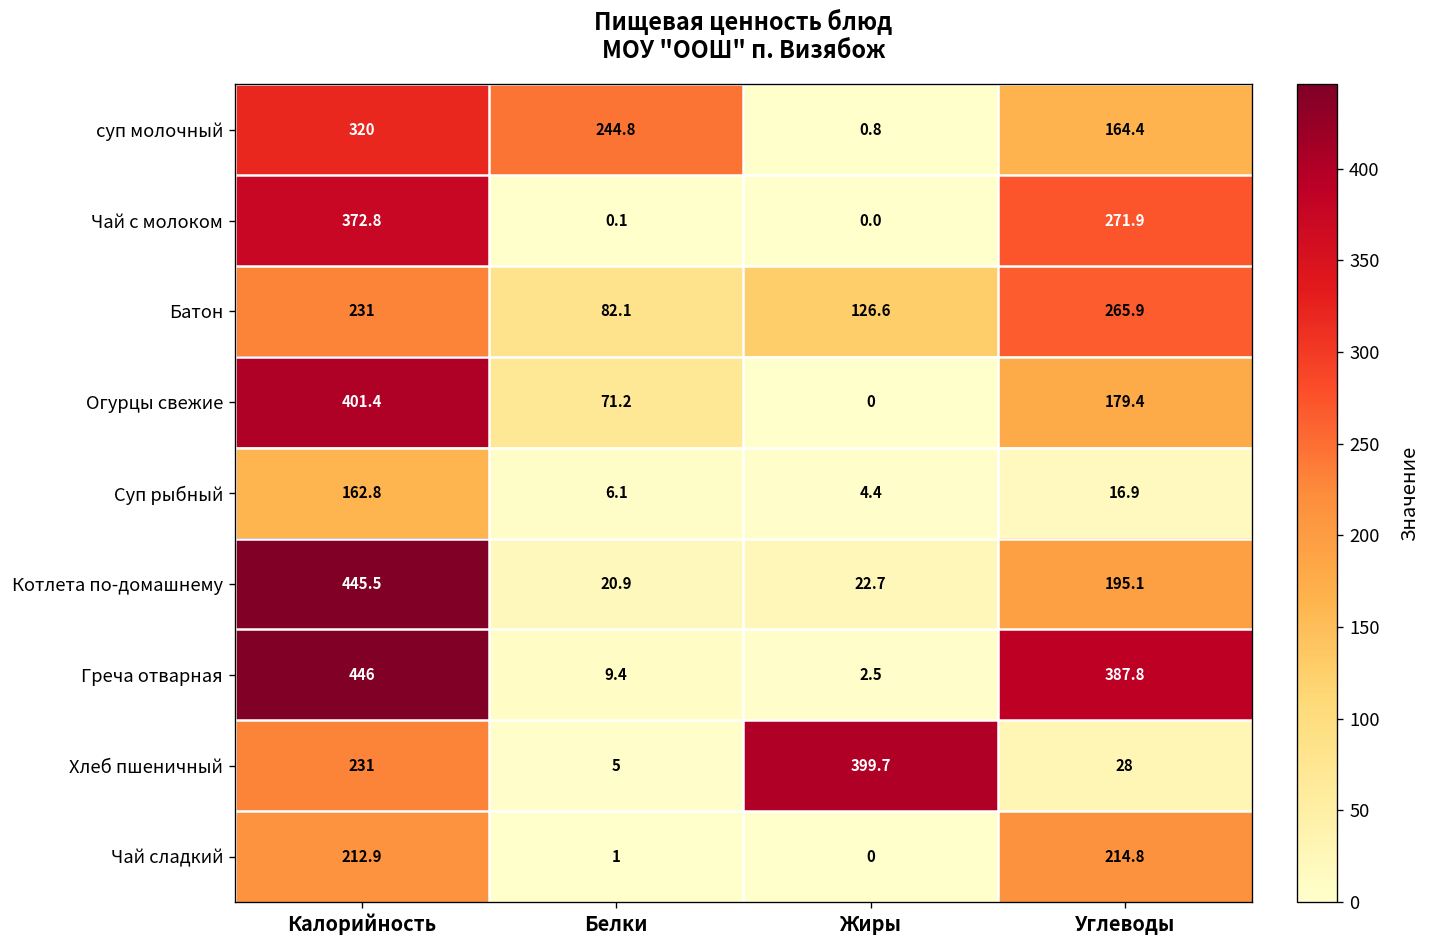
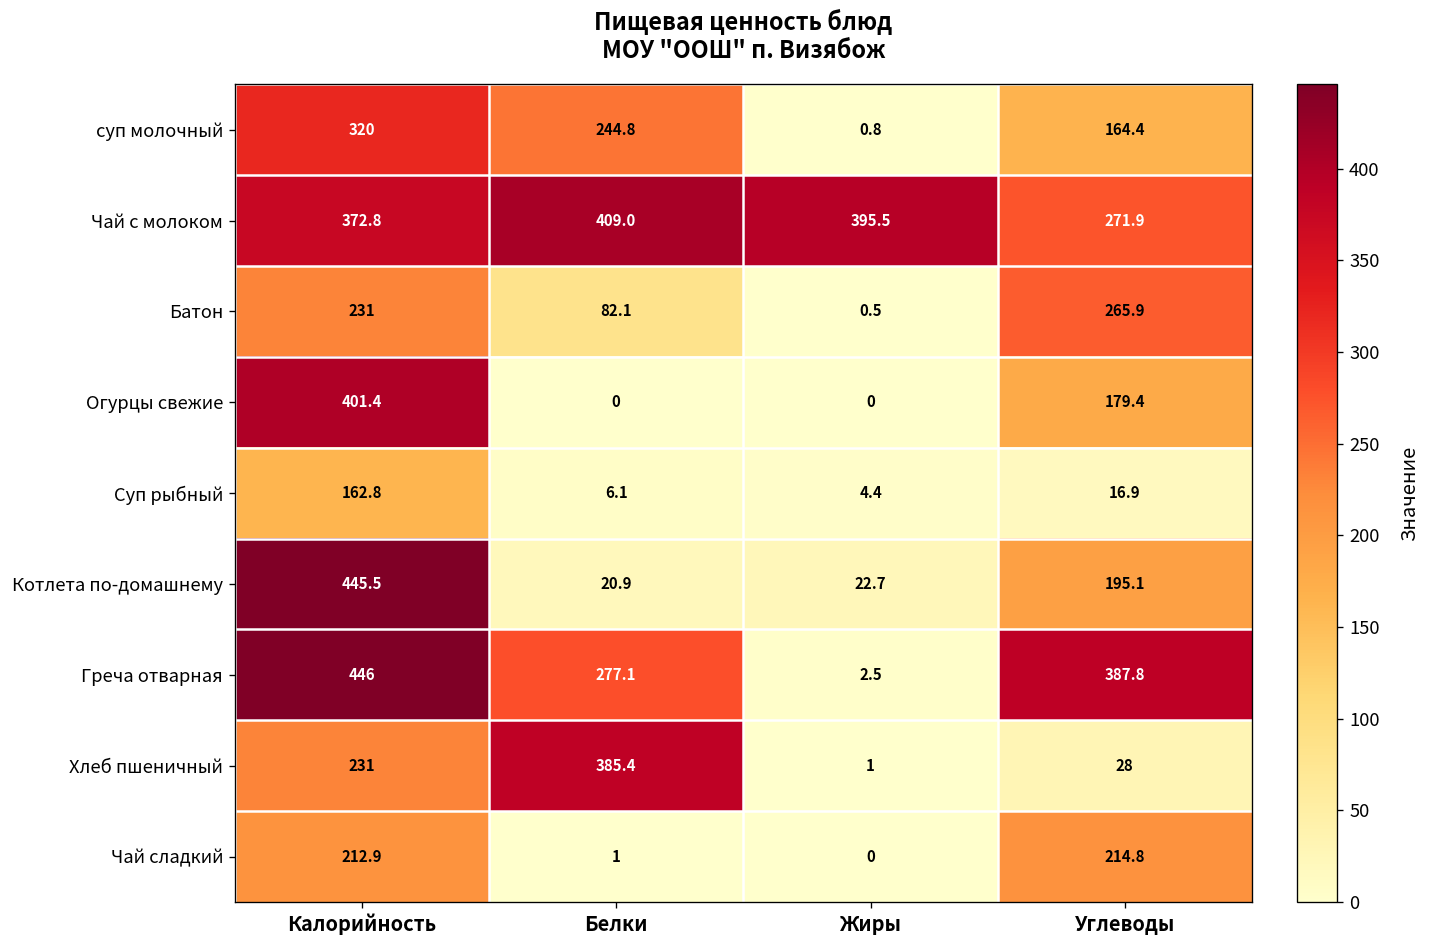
Чай с молоком, Белки: 0.1 -> 409.0
Чай с молоком, Жиры: 0.0 -> 395.5
Батон, Жиры: 126.6 -> 0.5
Огурцы свежие, Белки: 71.2 -> 0
Греча отварная, Белки: 9.4 -> 277.1
Хлеб пшеничный, Белки: 5 -> 385.4
Хлеб пшеничный, Жиры: 399.7 -> 1
